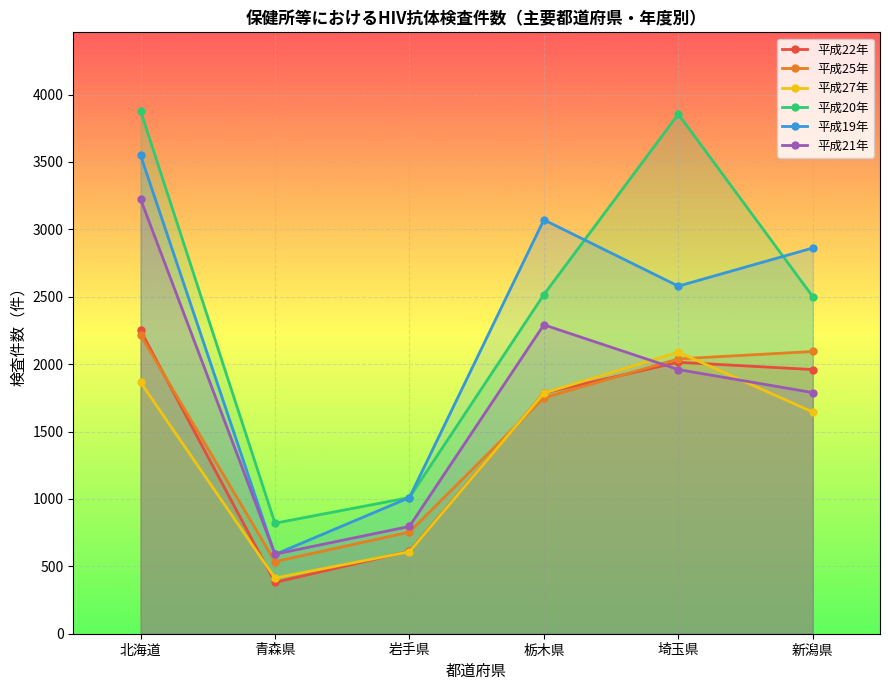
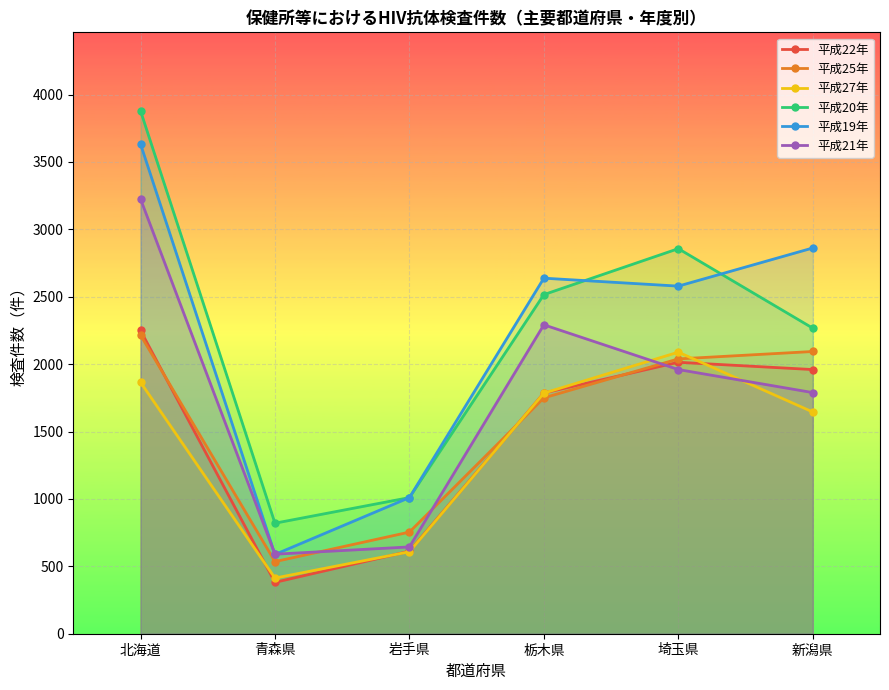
平成19年, 北海道: 3550 -> 3630
平成21年, 岩手県: 800 -> 640
平成19年, 栃木県: 3070 -> 2640
平成20年, 埼玉県: 3860 -> 2860
平成20年, 新潟県: 2500 -> 2270
